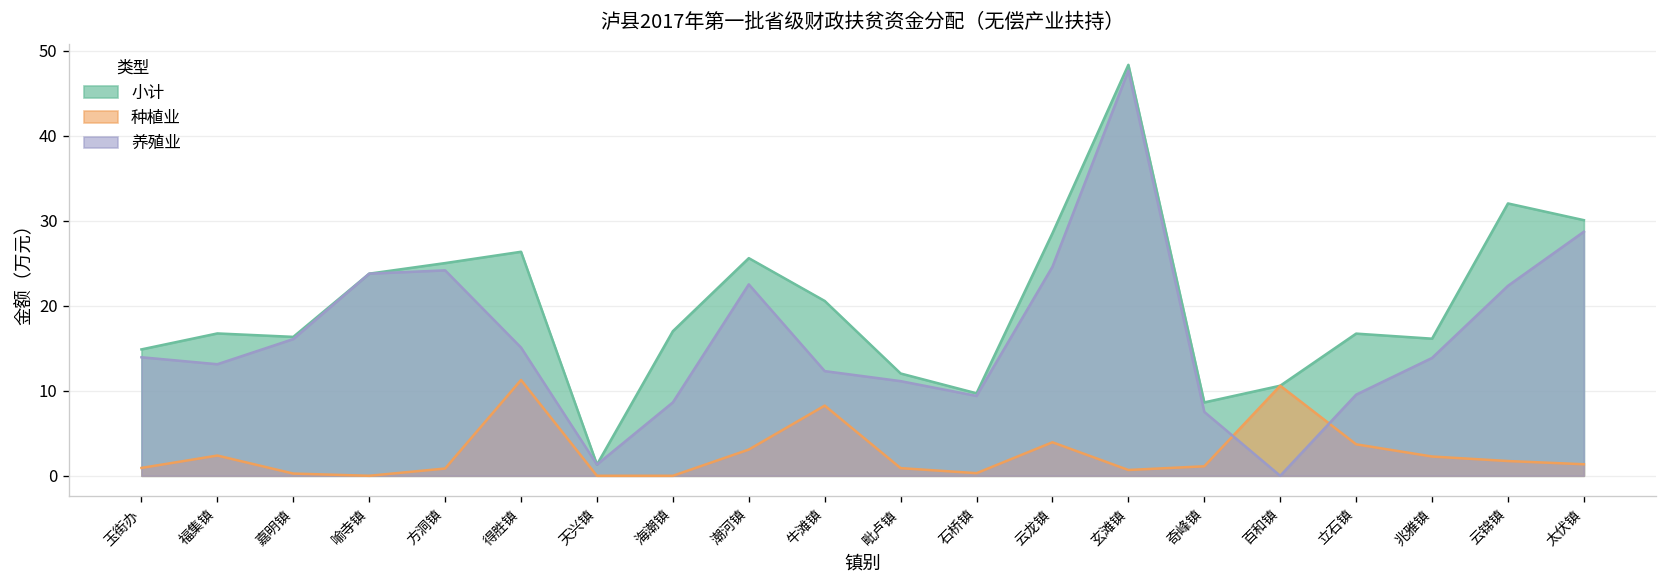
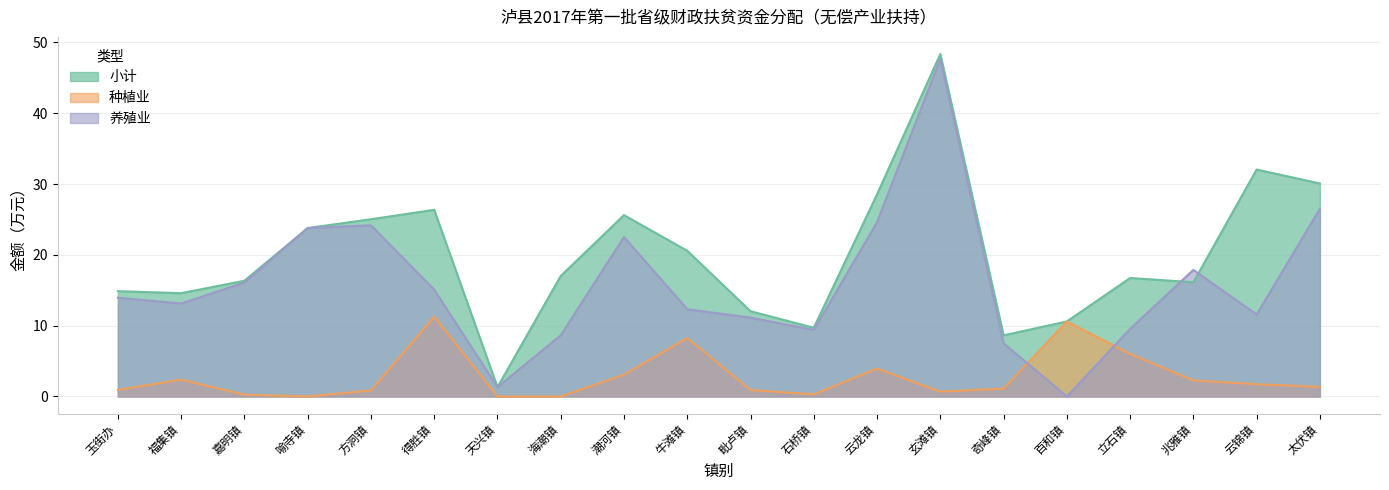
小计, 福集镇: 17 -> 15
种植业, 立石镇: 4 -> 6
养殖业, 兆雅镇: 14 -> 18
养殖业, 云锦镇: 22 -> 12
养殖业, 太伏镇: 29 -> 27
